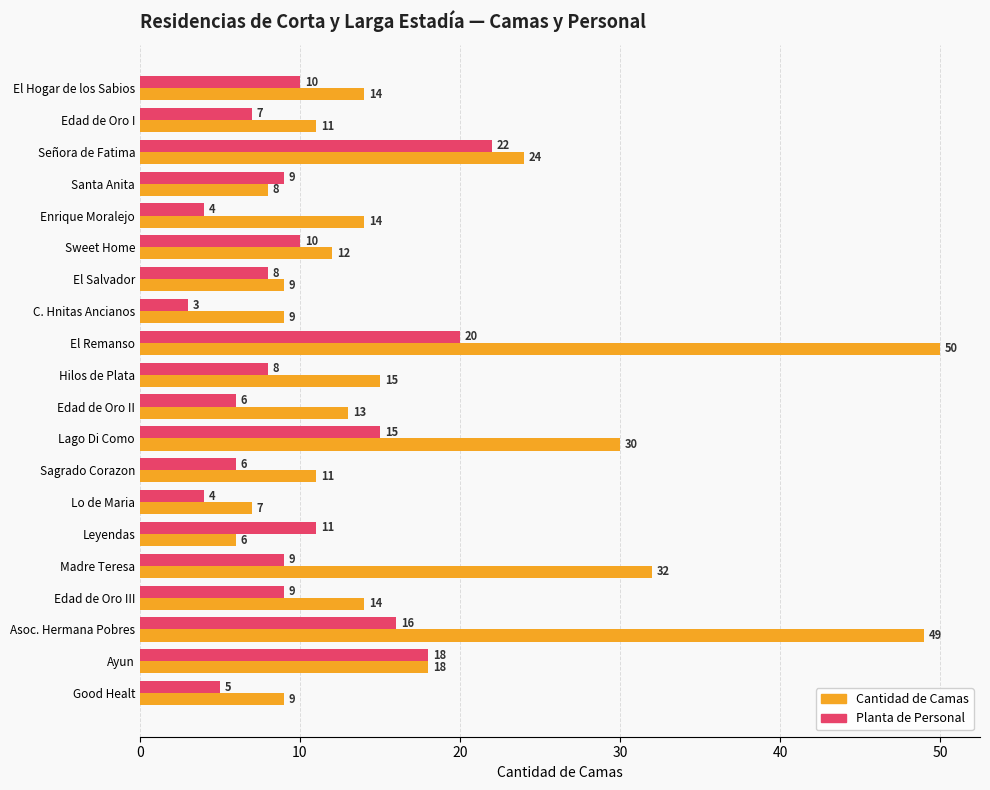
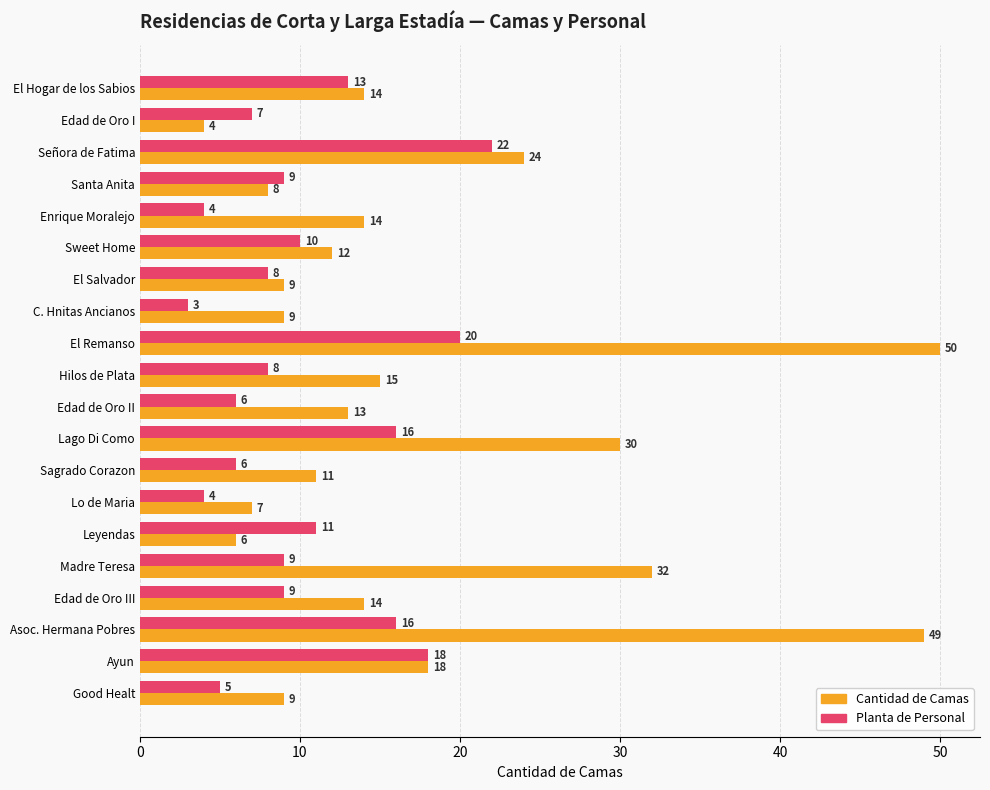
Planta de Personal, El Hogar de los Sabios: 10 -> 13
Cantidad de Camas, Edad de Oro I: 11 -> 4
Planta de Personal, Lago Di Como: 15 -> 16
